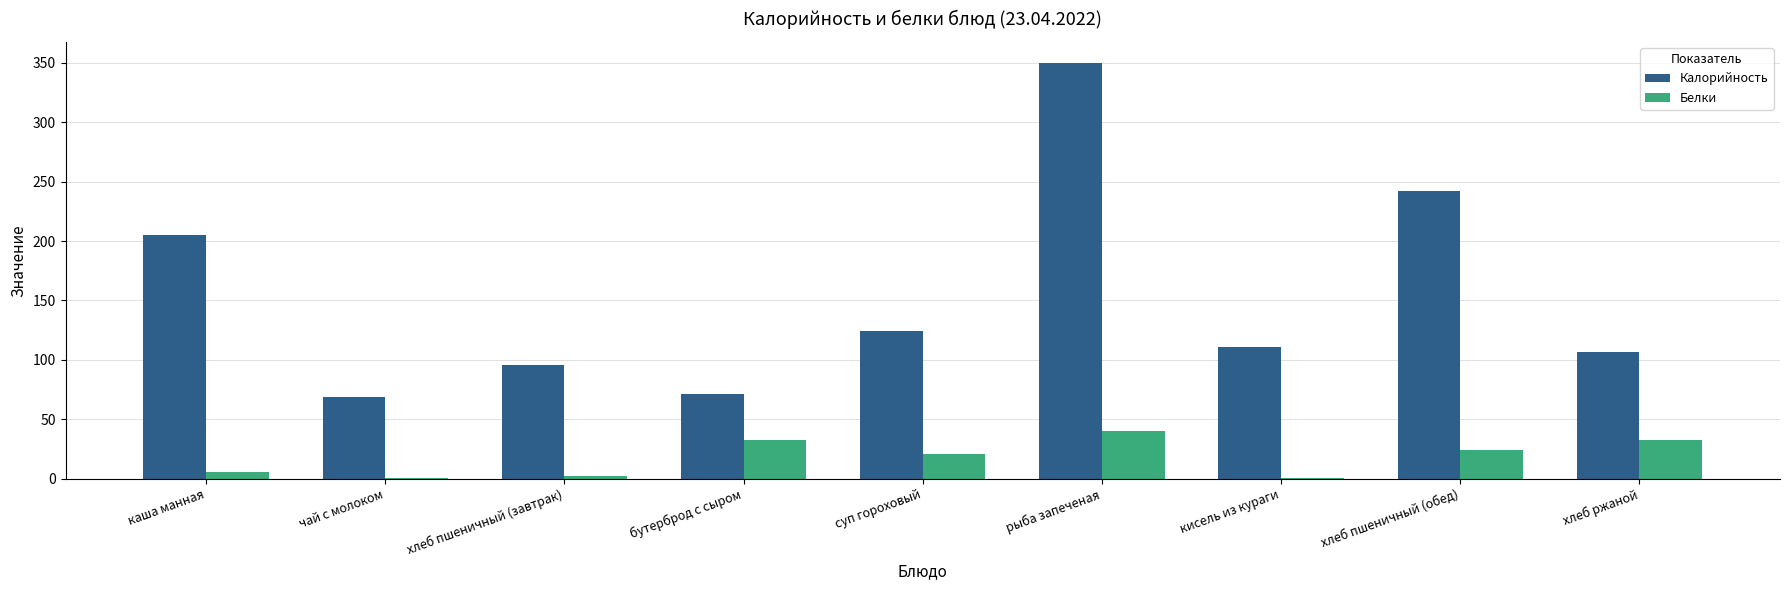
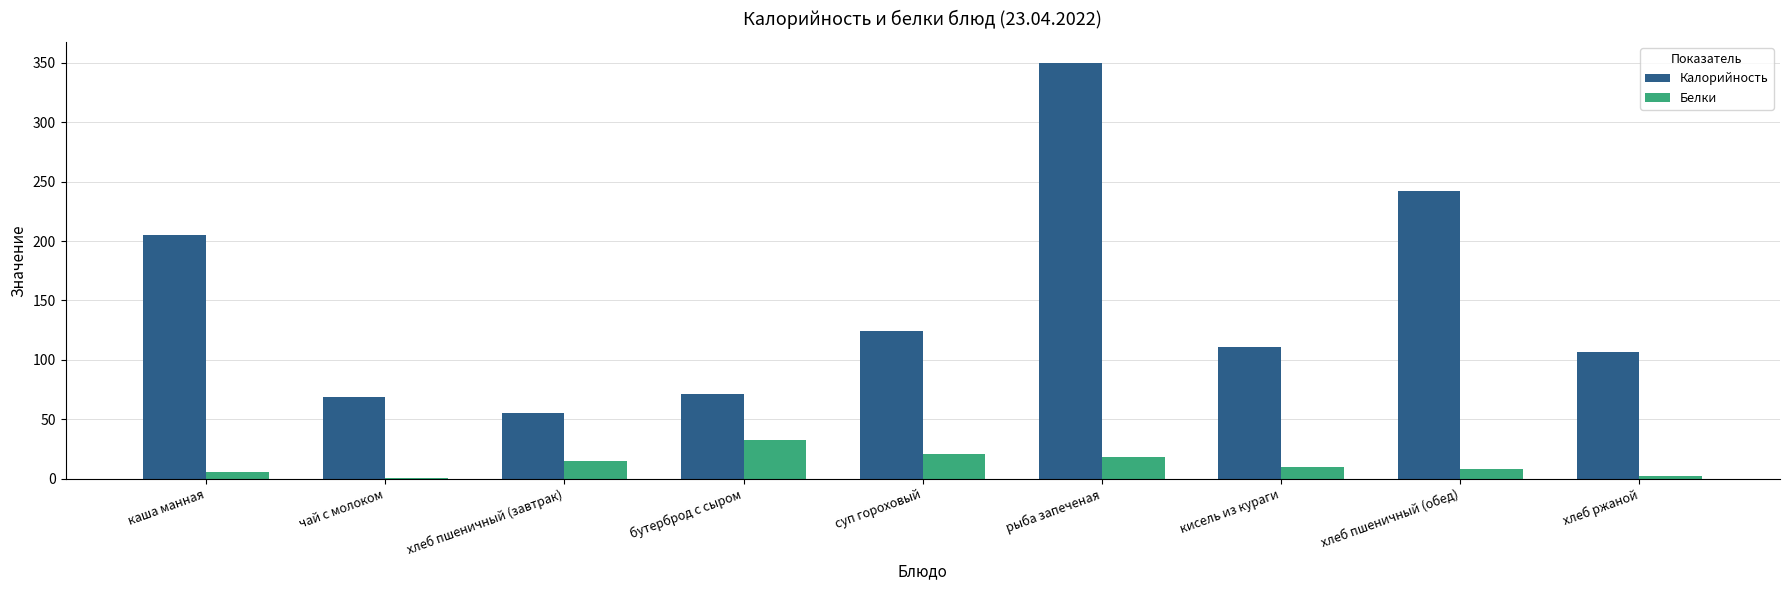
Калорийность, хлеб пшеничный (завтрак): 96 -> 55
Белки, хлеб пшеничный (завтрак): 2 -> 15
Белки, рыба запеченая: 40 -> 18
Белки, кисель из кураги: 1 -> 10
Белки, хлеб пшеничный (обед): 24 -> 8
Белки, хлеб ржаной: 33 -> 2
